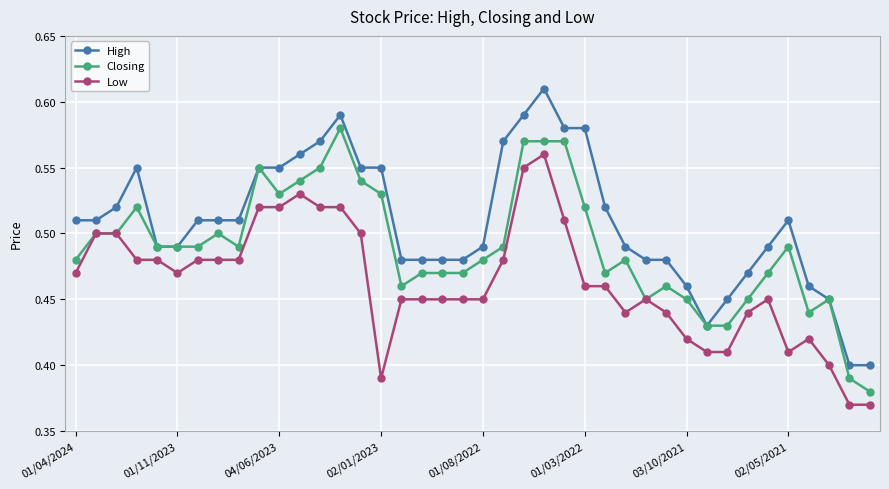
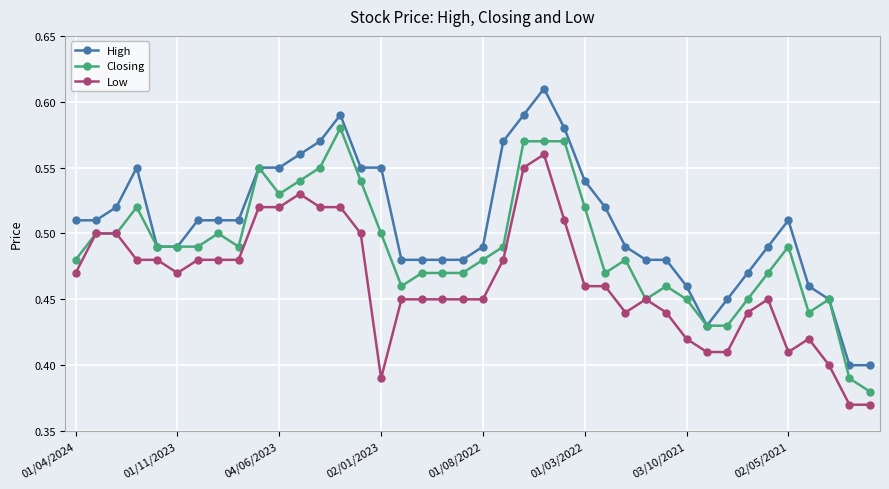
Closing, 02/01/2023: 0.53 -> 0.50
High, 01/03/2022: 0.58 -> 0.54
